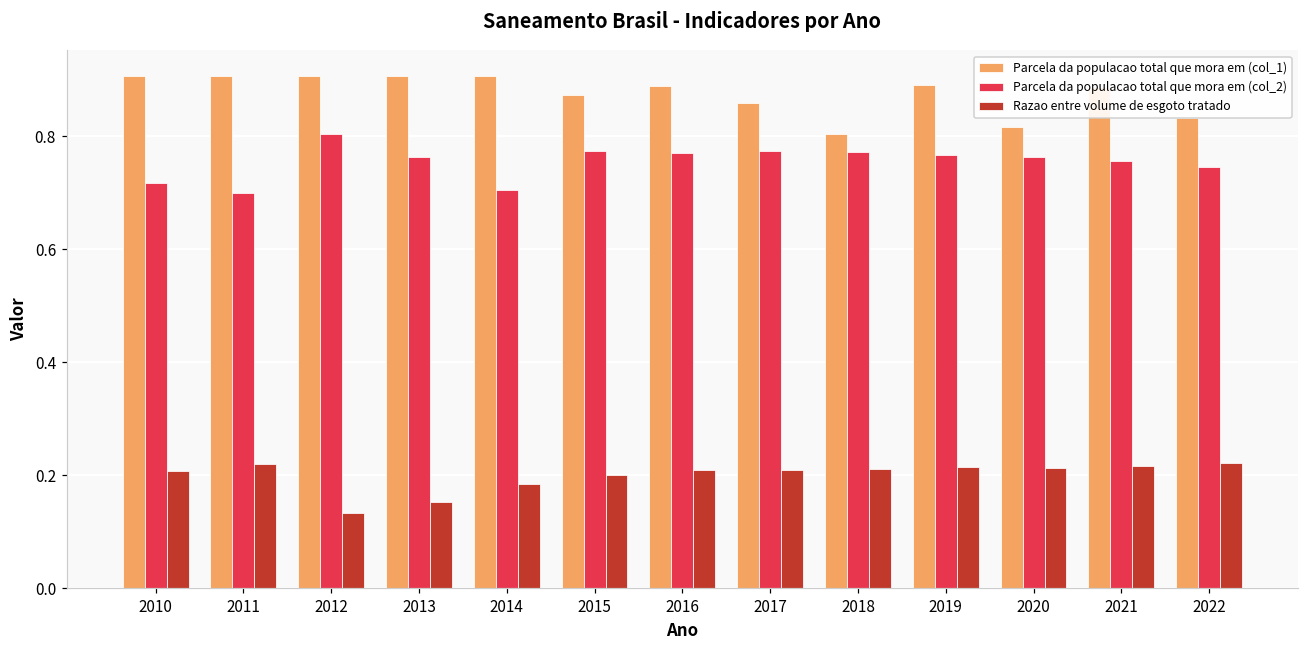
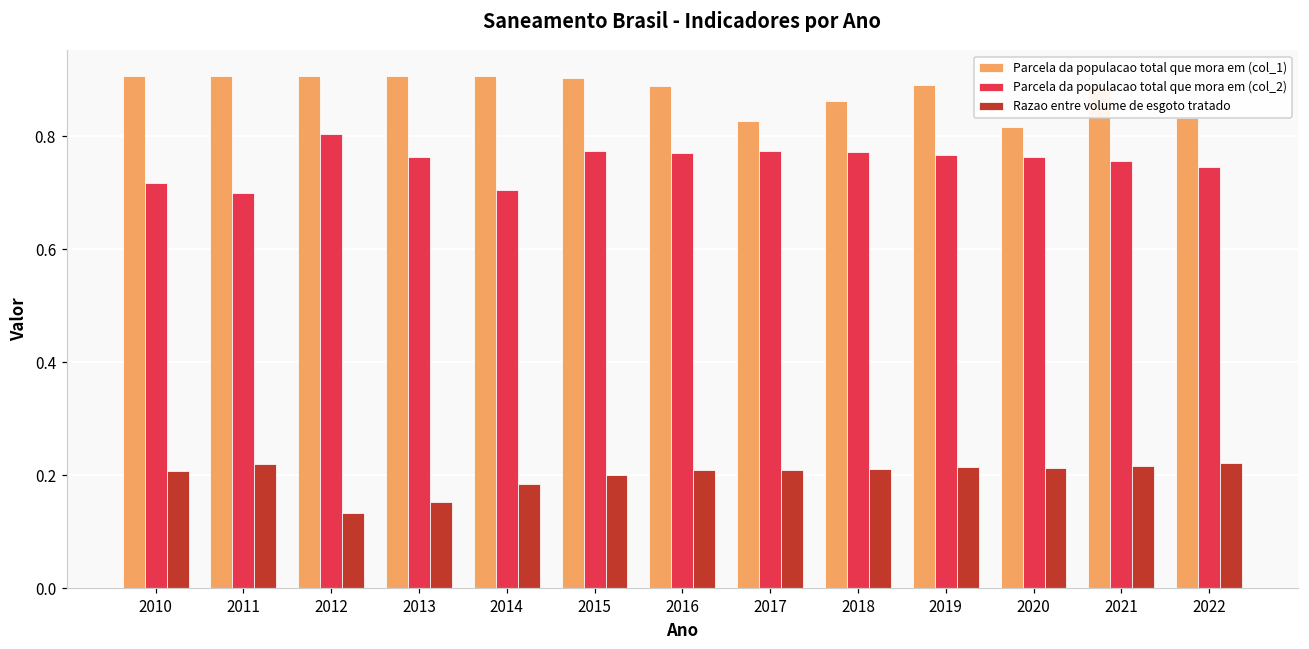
Parcela da populacao total que mora em (col_1), 2015: 0.87 -> 0.90
Parcela da populacao total que mora em (col_1), 2017: 0.86 -> 0.83
Parcela da populacao total que mora em (col_1), 2018: 0.81 -> 0.86
